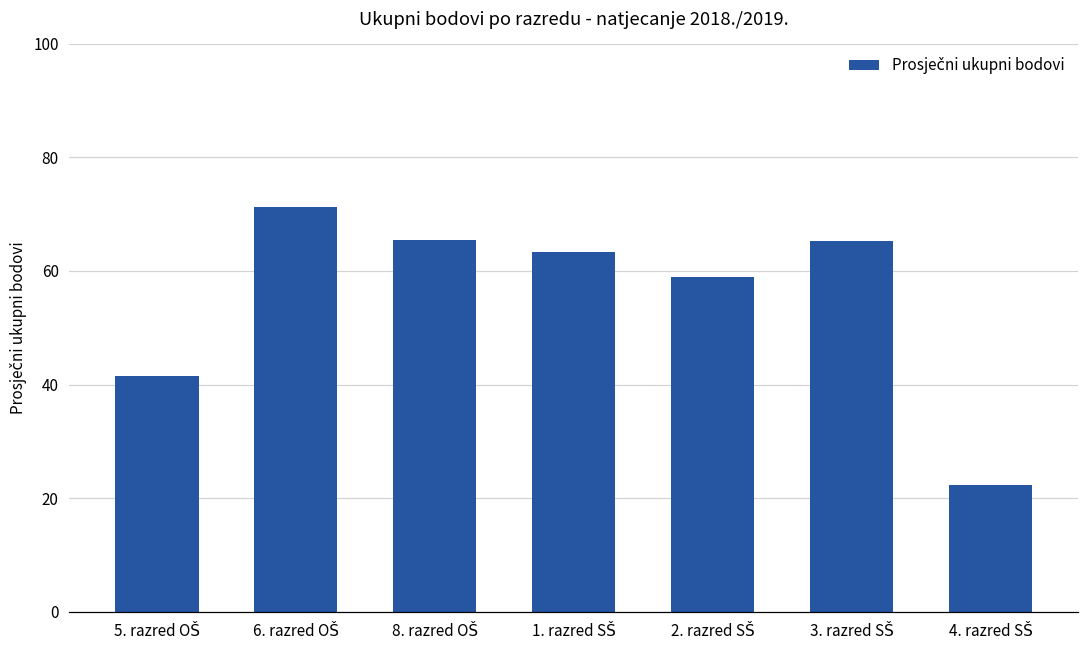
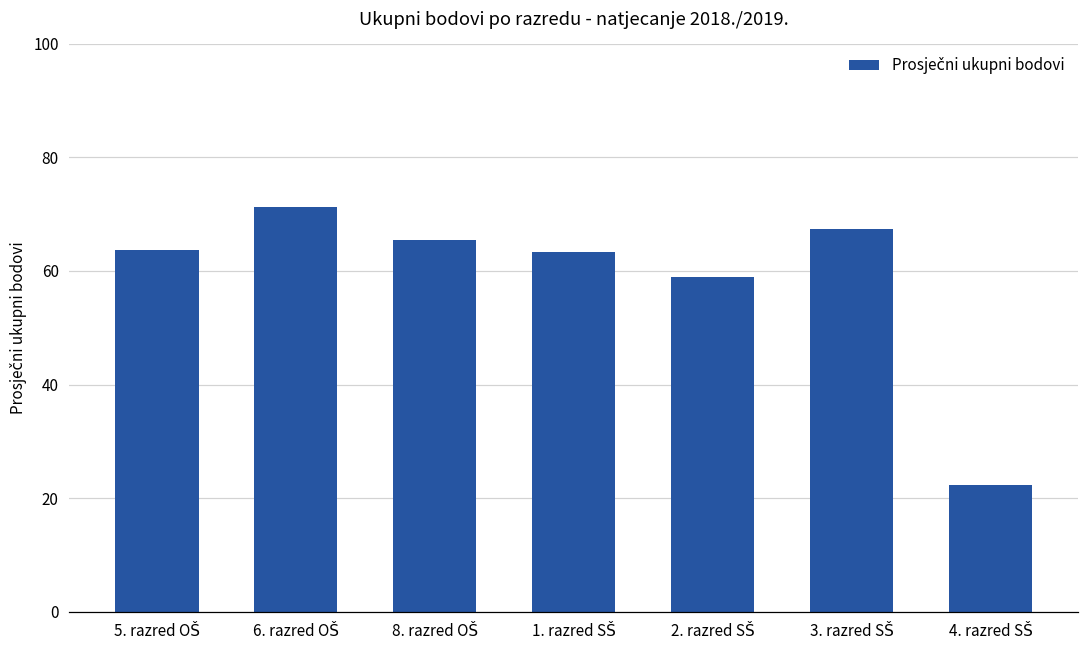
5. razred OŠ: 41 -> 64
3. razred SŠ: 65 -> 67
